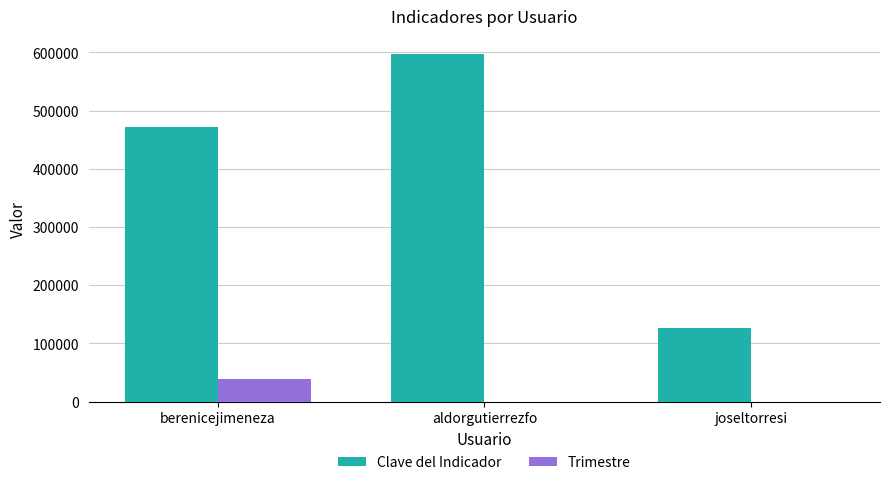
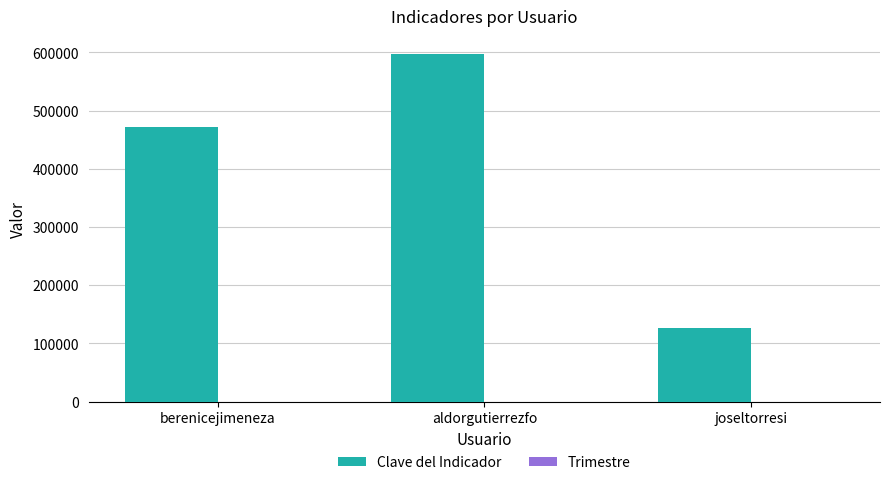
Trimestre, berenicejimeneza: 40000 -> 0
